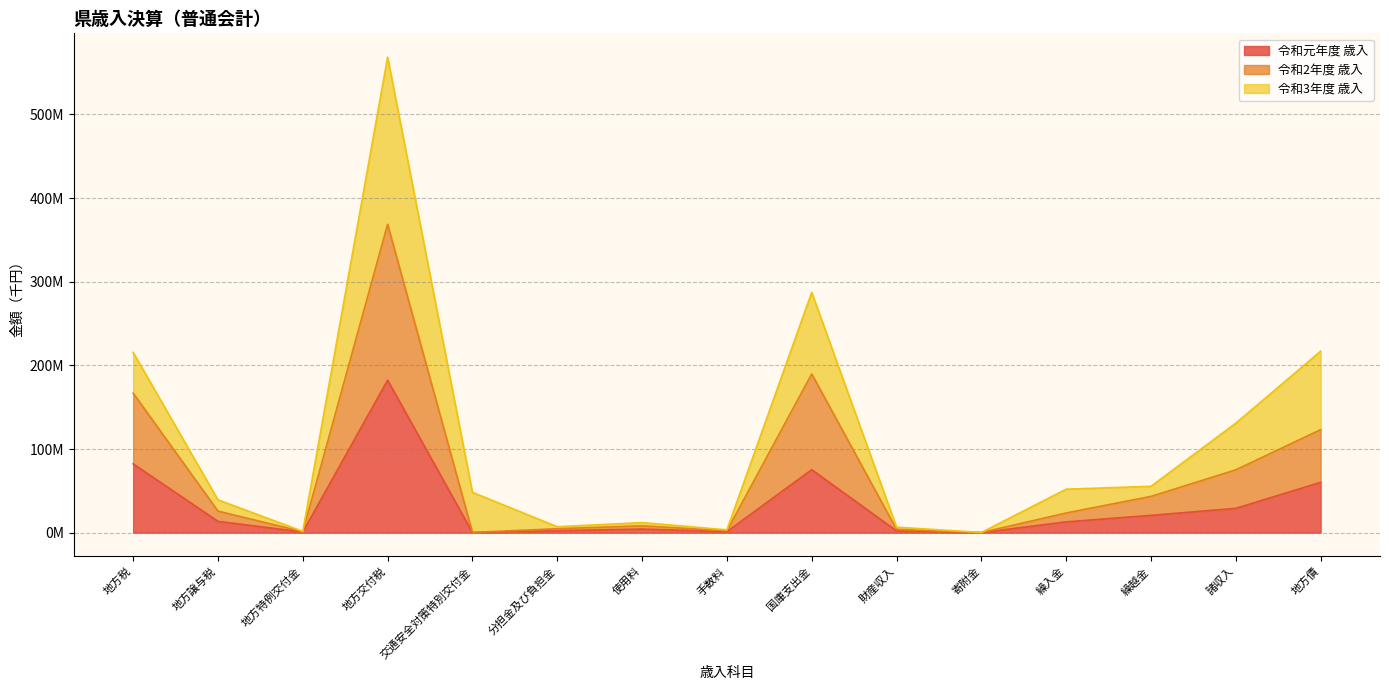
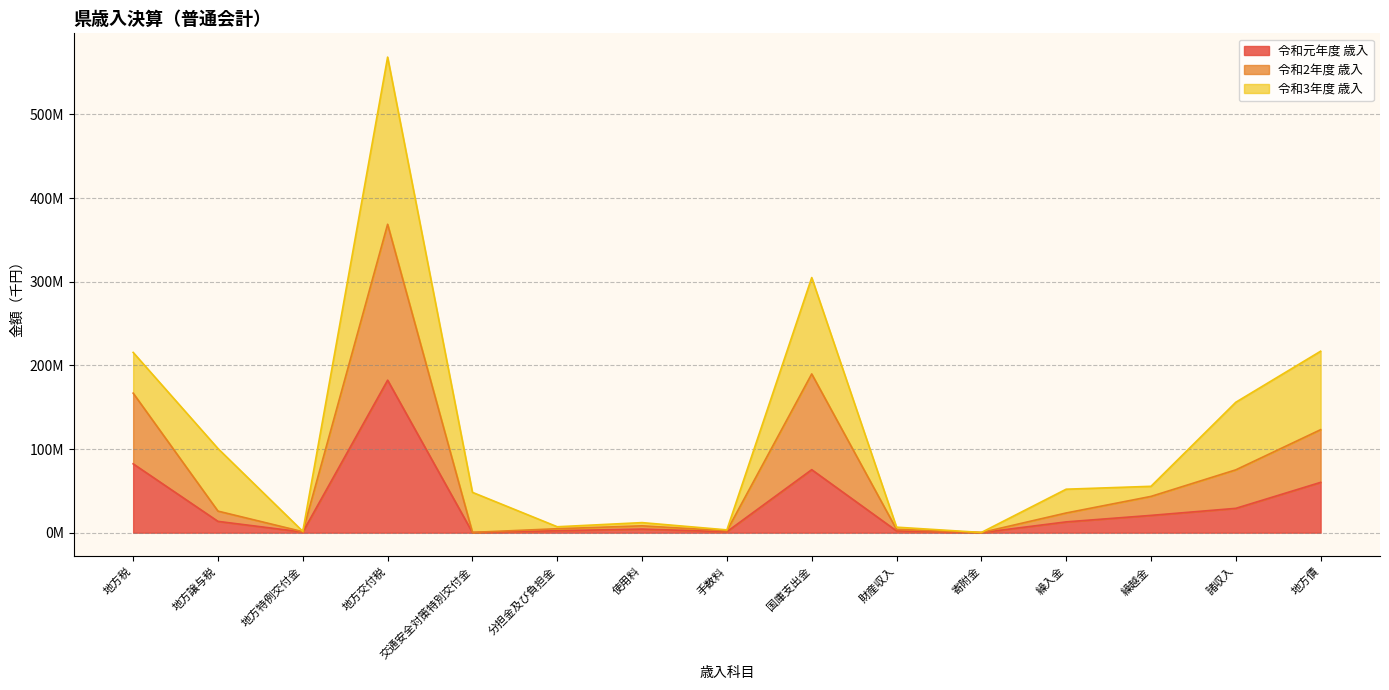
令和3年度 歳入, 地方譲与税: 10000000 -> 70000000
令和3年度 歳入, 国庫支出金: 100000000 -> 120000000
令和3年度 歳入, 諸収入: 60000000 -> 80000000
